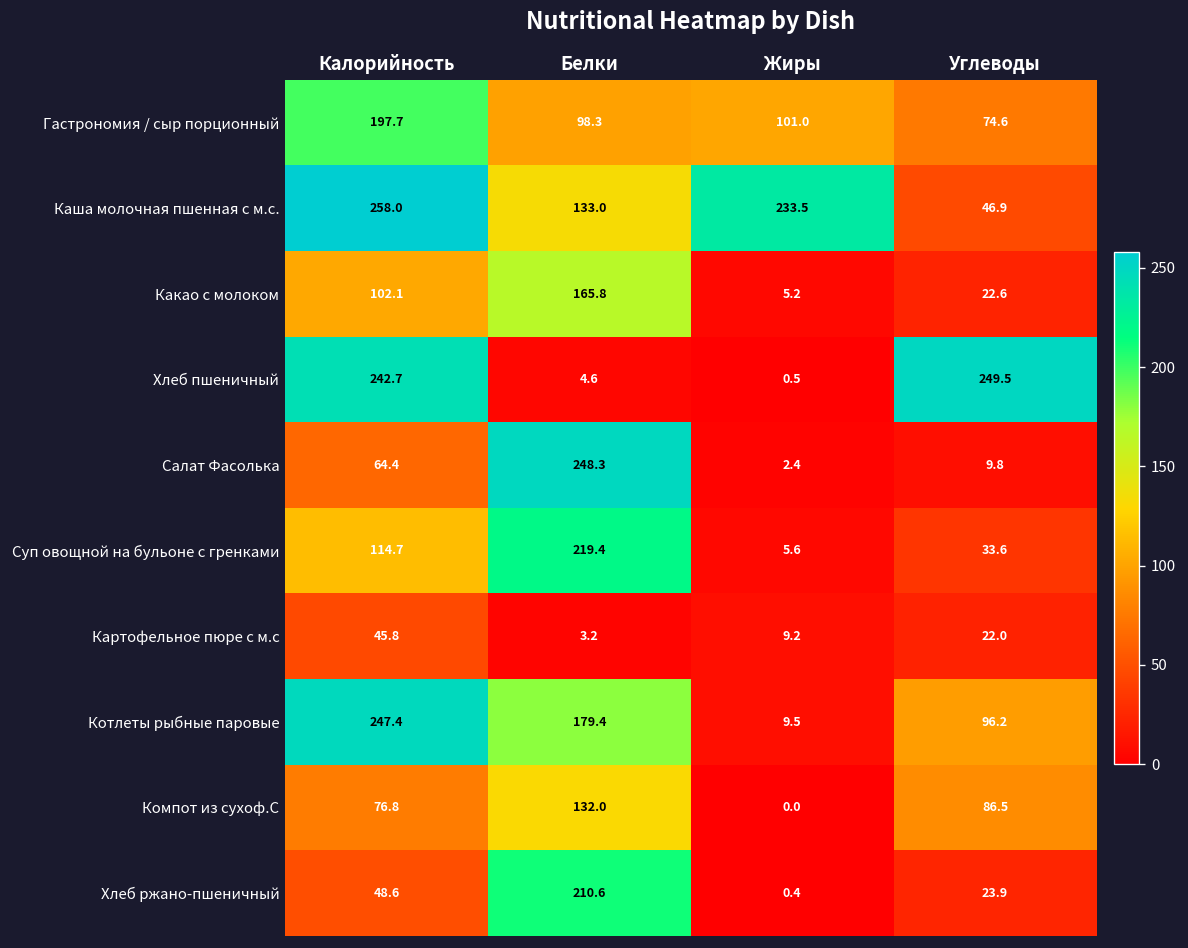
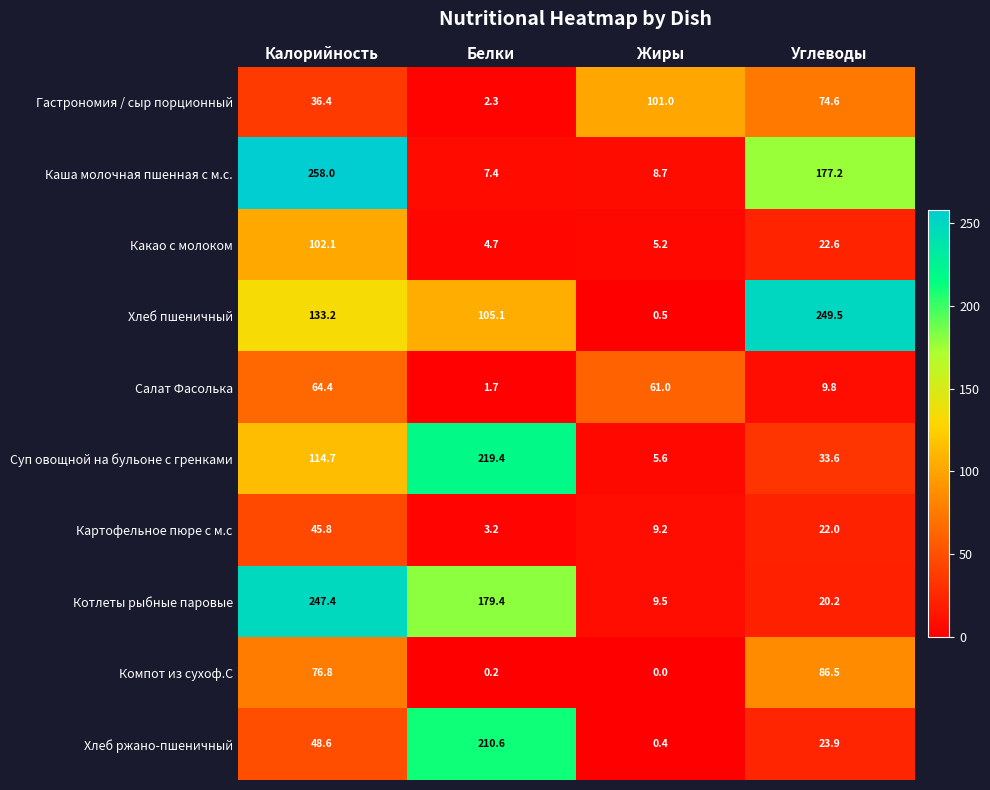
Гастрономия / сыр порционный, Калорийность: 197.7 -> 36.4
Гастрономия / сыр порционный, Белки: 98.3 -> 2.3
Каша молочная пшенная с м.с., Белки: 133.0 -> 7.4
Каша молочная пшенная с м.с., Жиры: 233.5 -> 8.7
Каша молочная пшенная с м.с., Углеводы: 46.9 -> 177.2
Какао с молоком, Белки: 165.8 -> 4.7
Хлеб пшеничный, Калорийность: 242.7 -> 133.2
Хлеб пшеничный, Белки: 4.6 -> 105.1
Салат Фасолька, Белки: 248.3 -> 1.7
Салат Фасолька, Жиры: 2.4 -> 61.0
Котлеты рыбные паровые, Углеводы: 96.2 -> 20.2
Компот из сухоф.С, Белки: 132.0 -> 0.2
